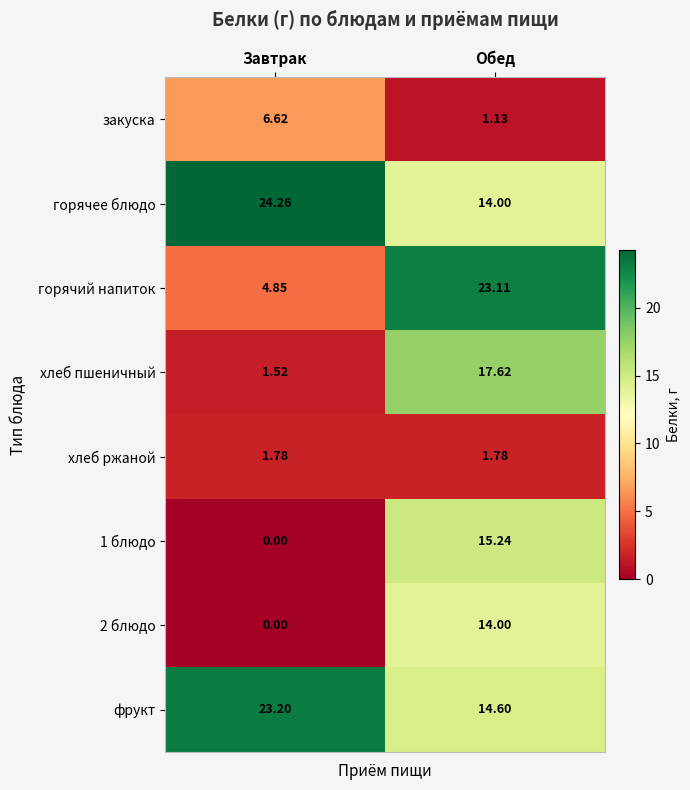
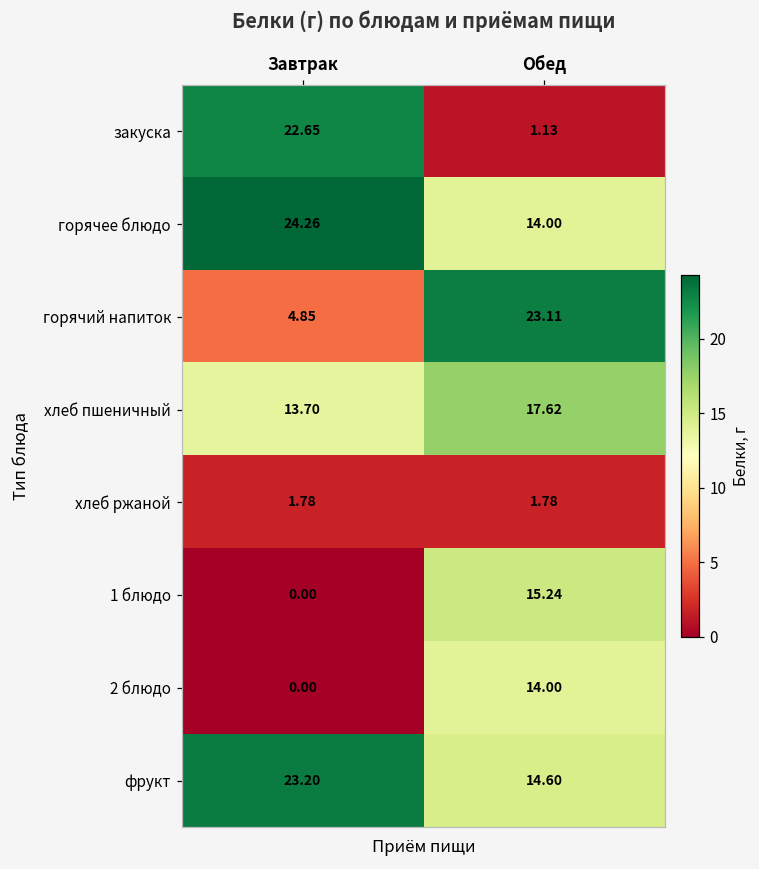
закуска, Завтрак: 6.62 -> 22.65
хлеб пшеничный, Завтрак: 1.52 -> 13.70
